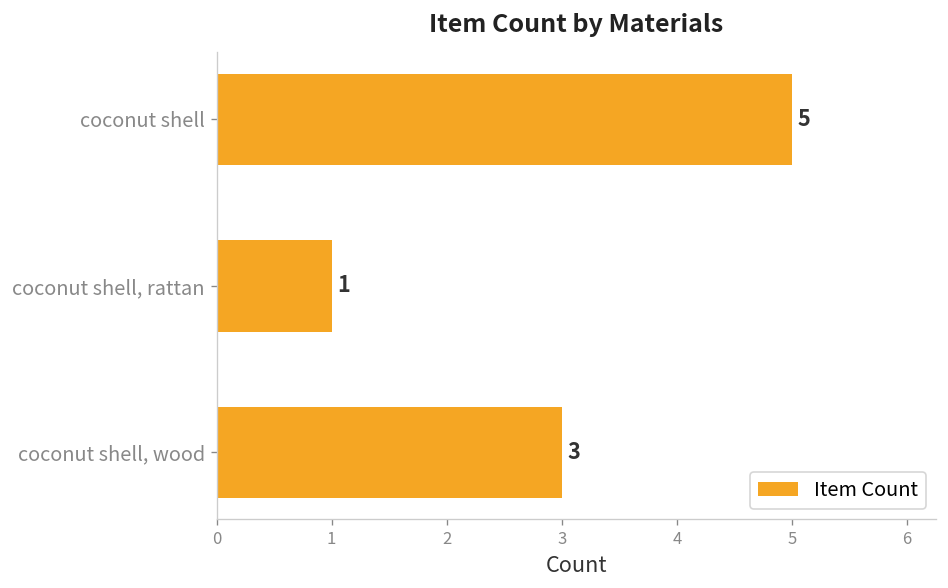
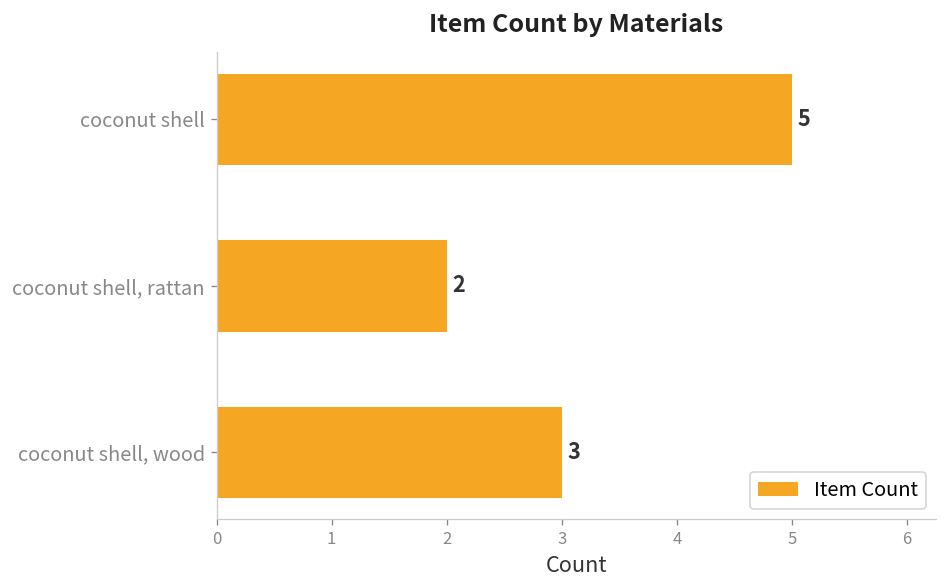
coconut shell, rattan: 1 -> 2
